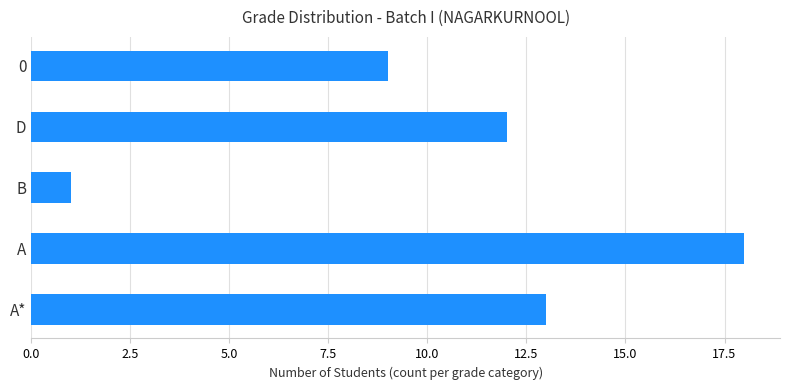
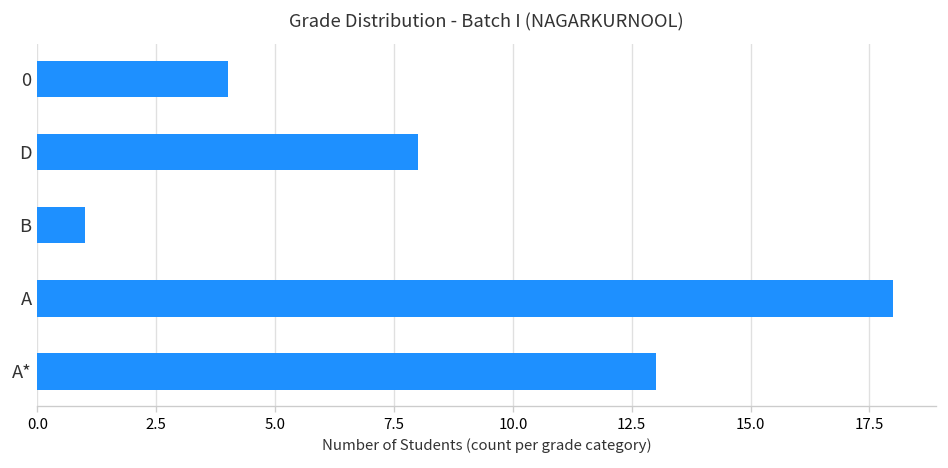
0: 9 -> 4
D: 12 -> 8
